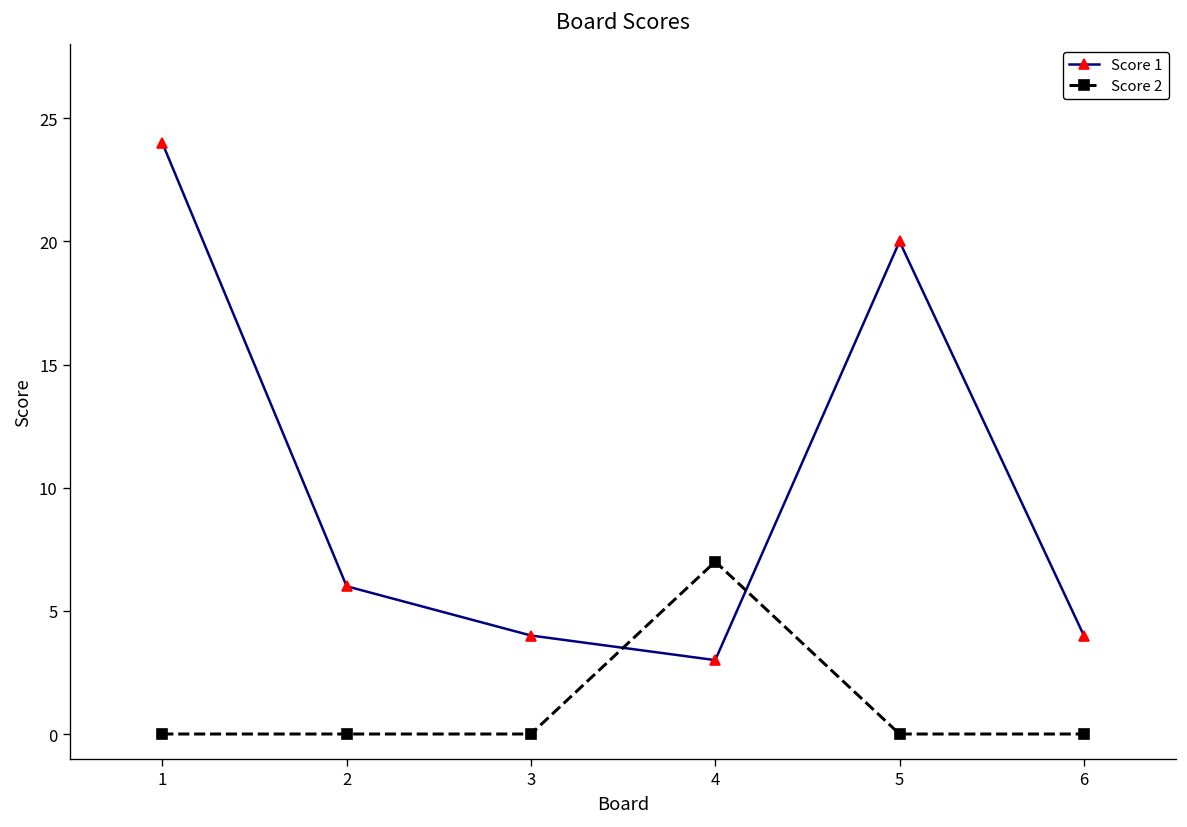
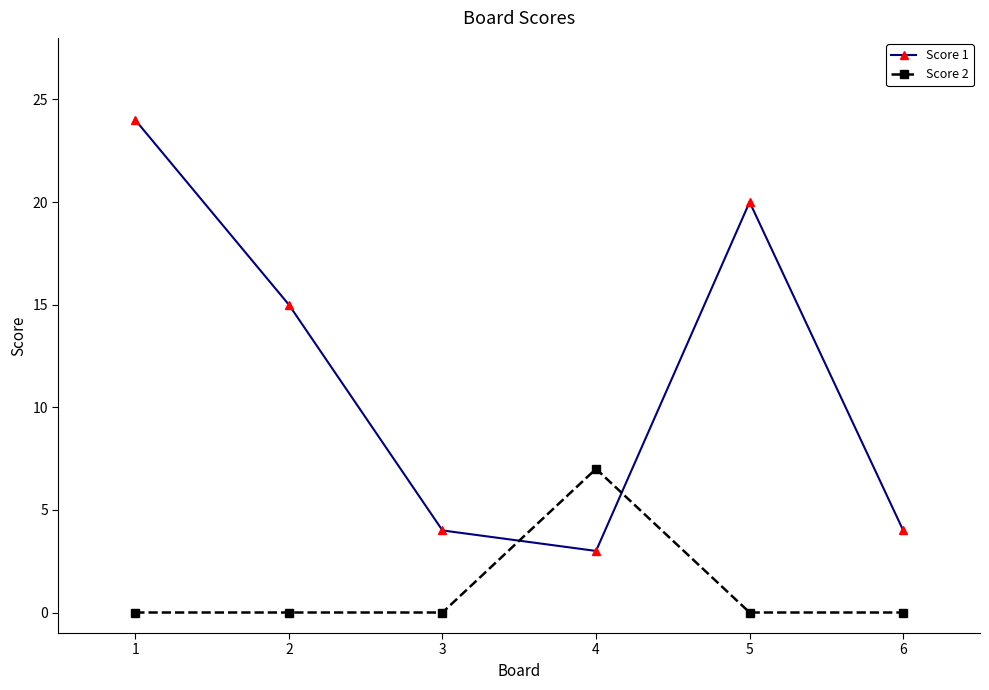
Score 1, 2: 6 -> 15
